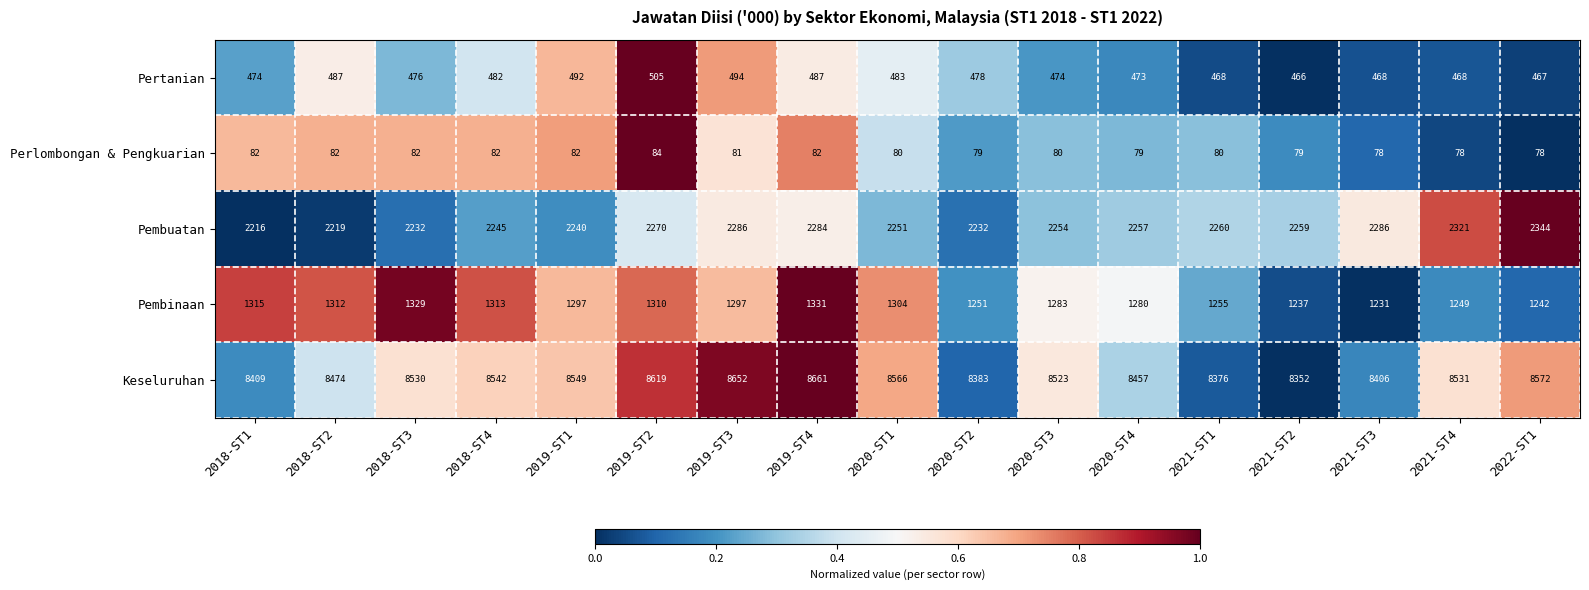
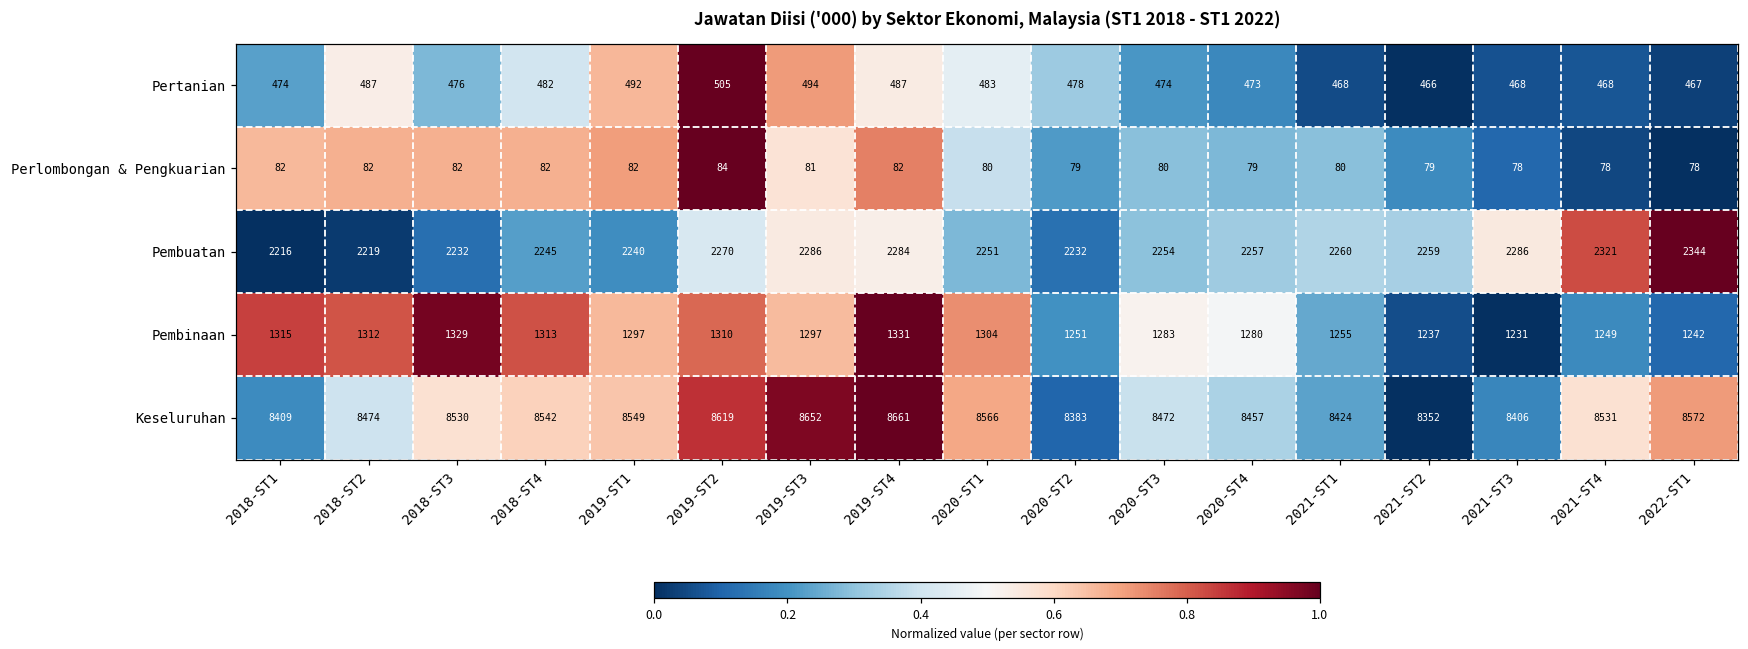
Keseluruhan, 2020-ST3: 8523 -> 8472
Keseluruhan, 2021-ST1: 8376 -> 8424
